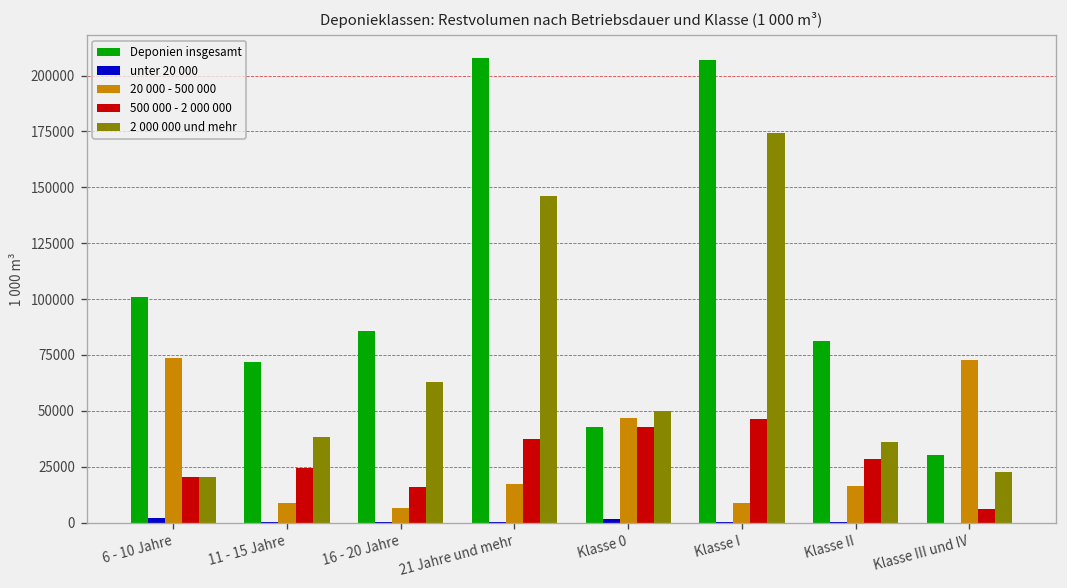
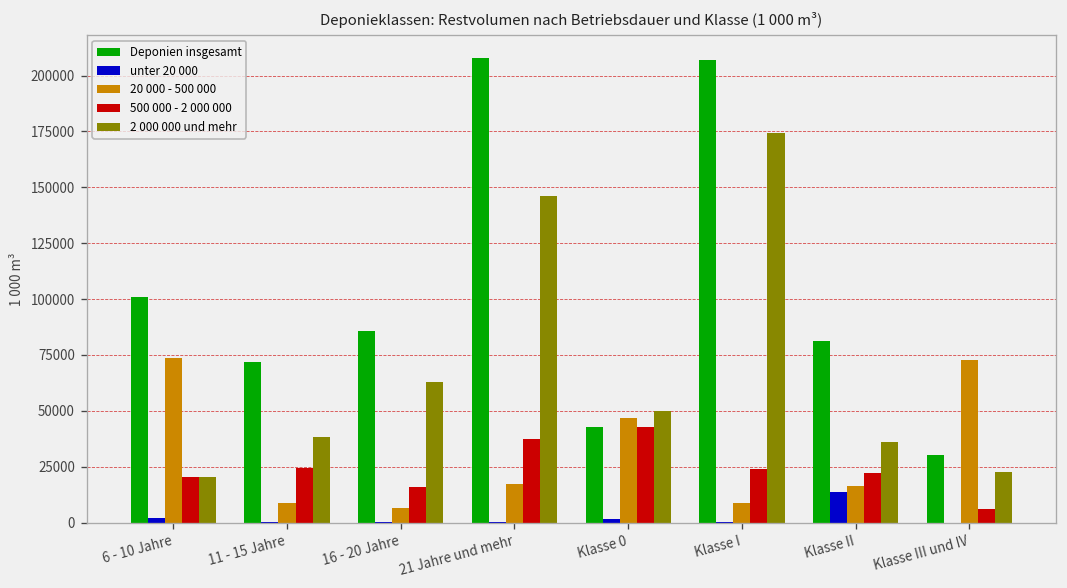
500 000 - 2 000 000, Klasse I: 46000 -> 24000
unter 20 000, Klasse II: 0 -> 14000
500 000 - 2 000 000, Klasse II: 29000 -> 22000
